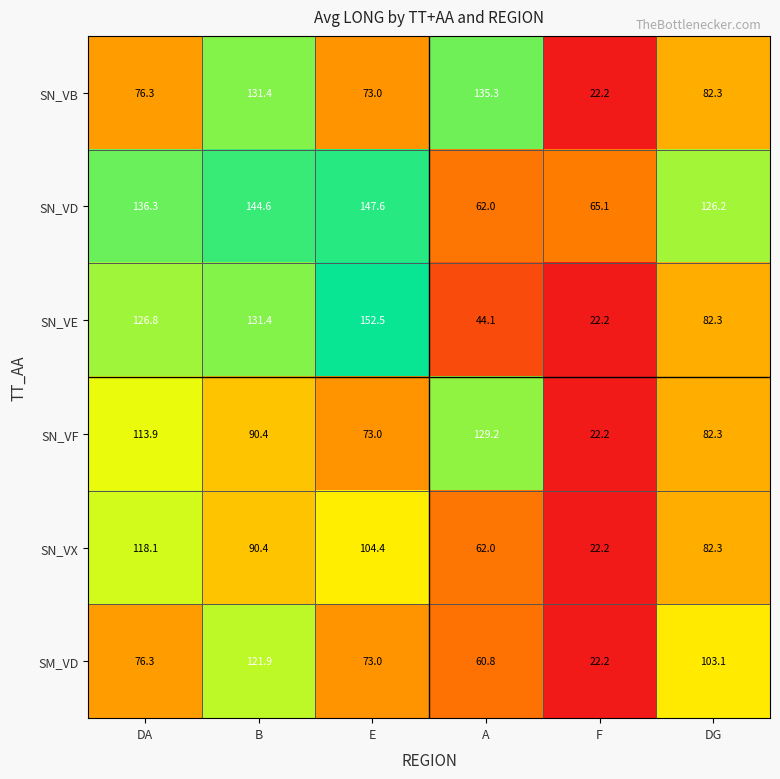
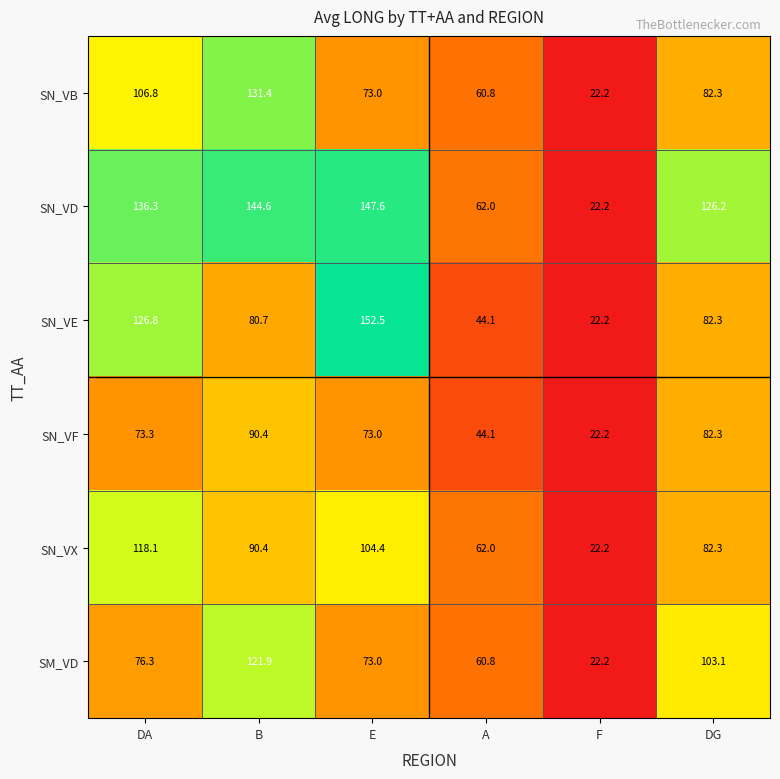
SN_VB, DA: 76.3 -> 106.8
SN_VB, A: 135.3 -> 60.8
SN_VD, F: 65.1 -> 22.2
SN_VE, B: 131.4 -> 80.7
SN_VF, DA: 113.9 -> 73.3
SN_VF, A: 129.2 -> 44.1
